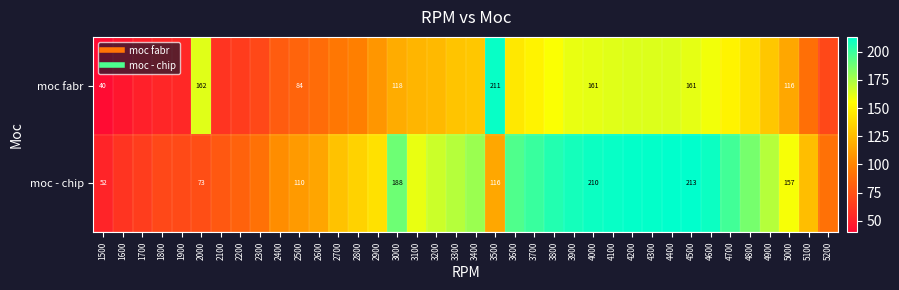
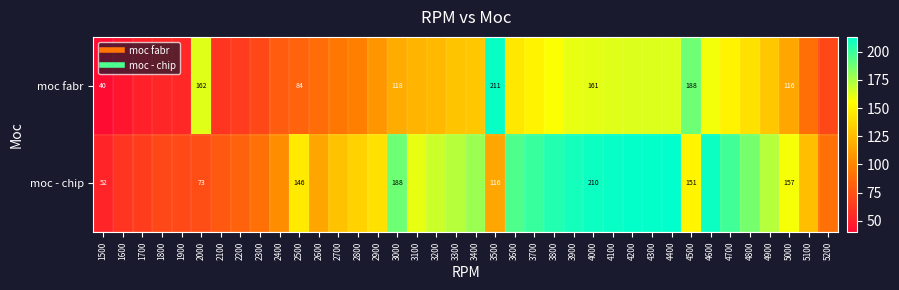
moc fabr, 4500: 161 -> 188
moc - chip, 2500: 110 -> 146
moc - chip, 4500: 213 -> 151
